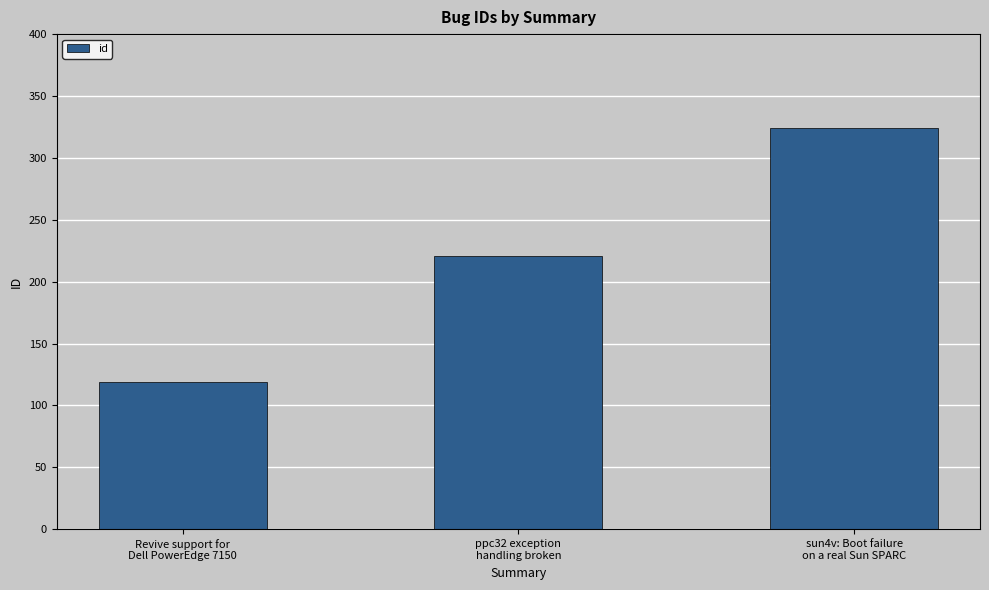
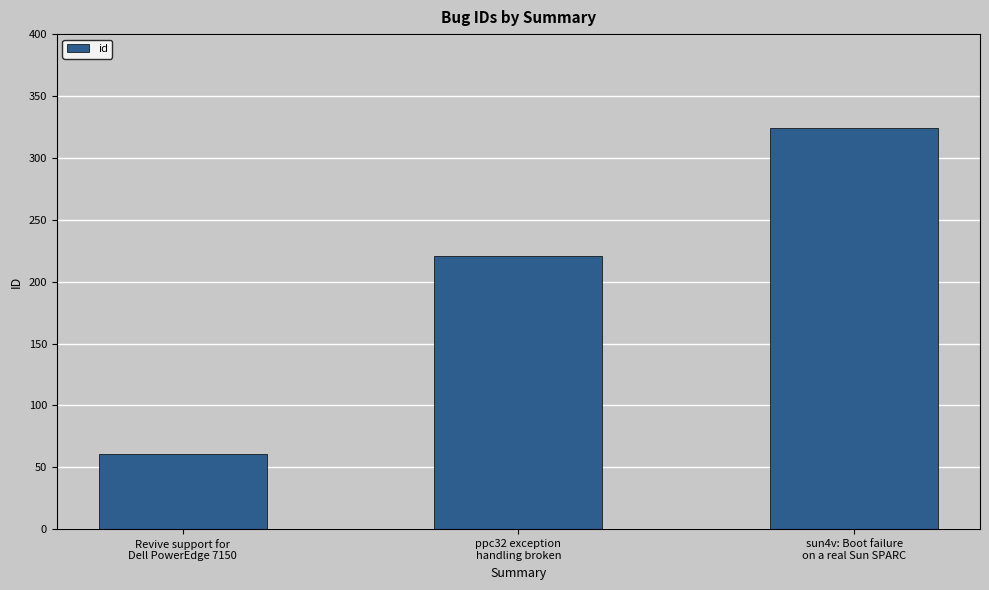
Revive support for Dell PowerEdge 7150: 119 -> 61
